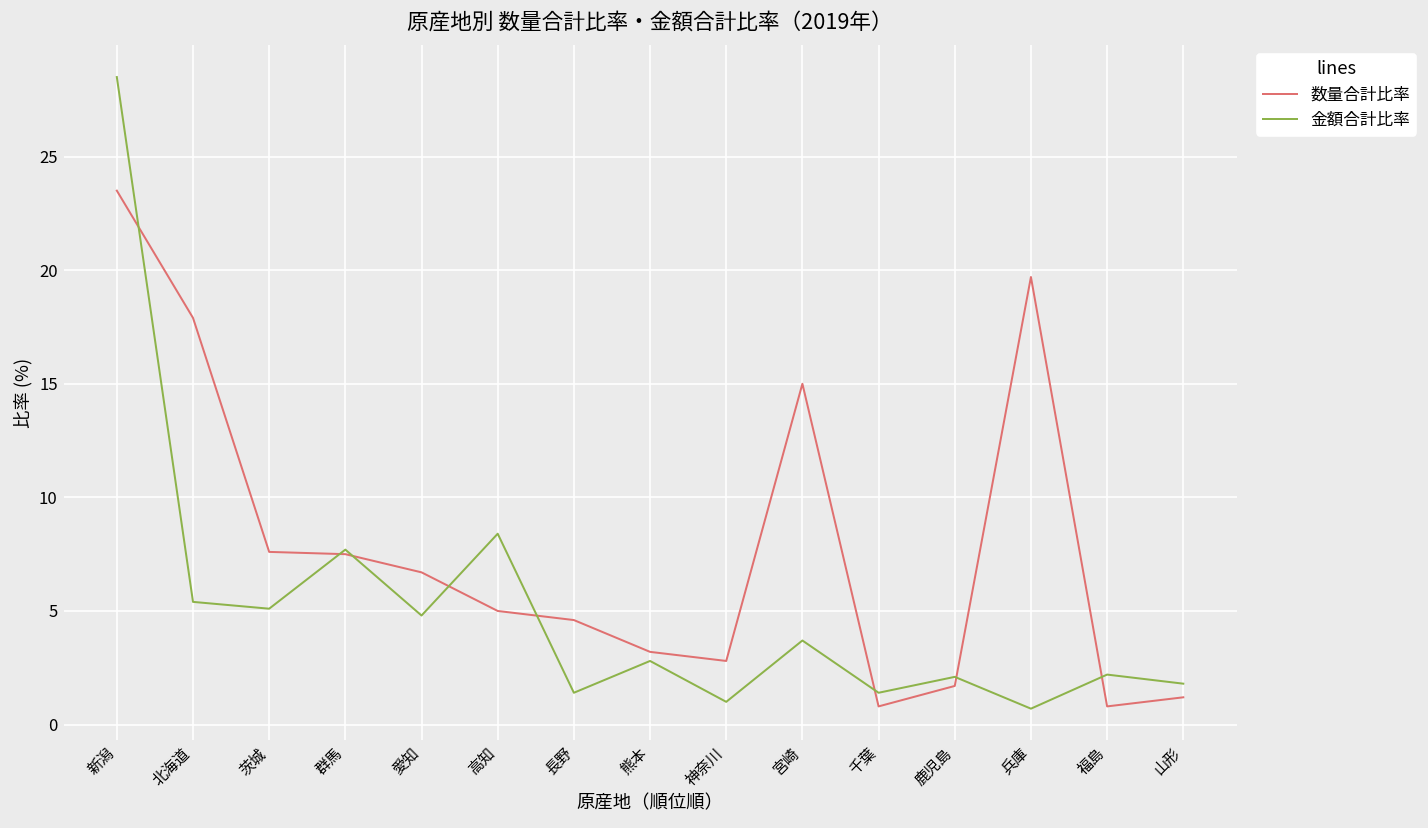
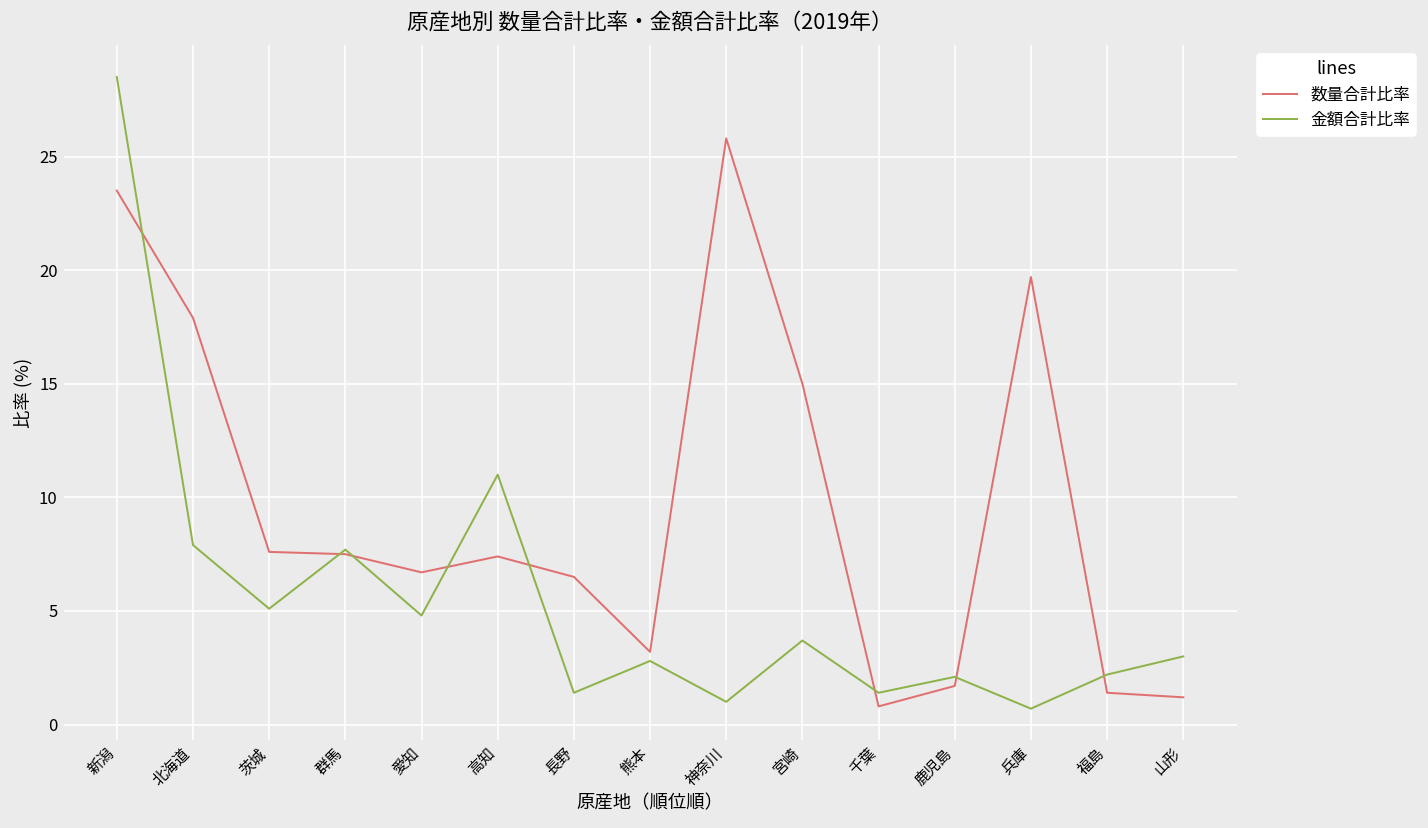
金額合計比率, 北海道: 5.4 -> 7.9
数量合計比率, 高知: 5.0 -> 7.4
金額合計比率, 高知: 8.4 -> 11.0
数量合計比率, 長野: 4.6 -> 6.5
数量合計比率, 神奈川: 2.8 -> 25.8
数量合計比率, 福島: 0.8 -> 1.4
金額合計比率, 山形: 1.8 -> 3.0
